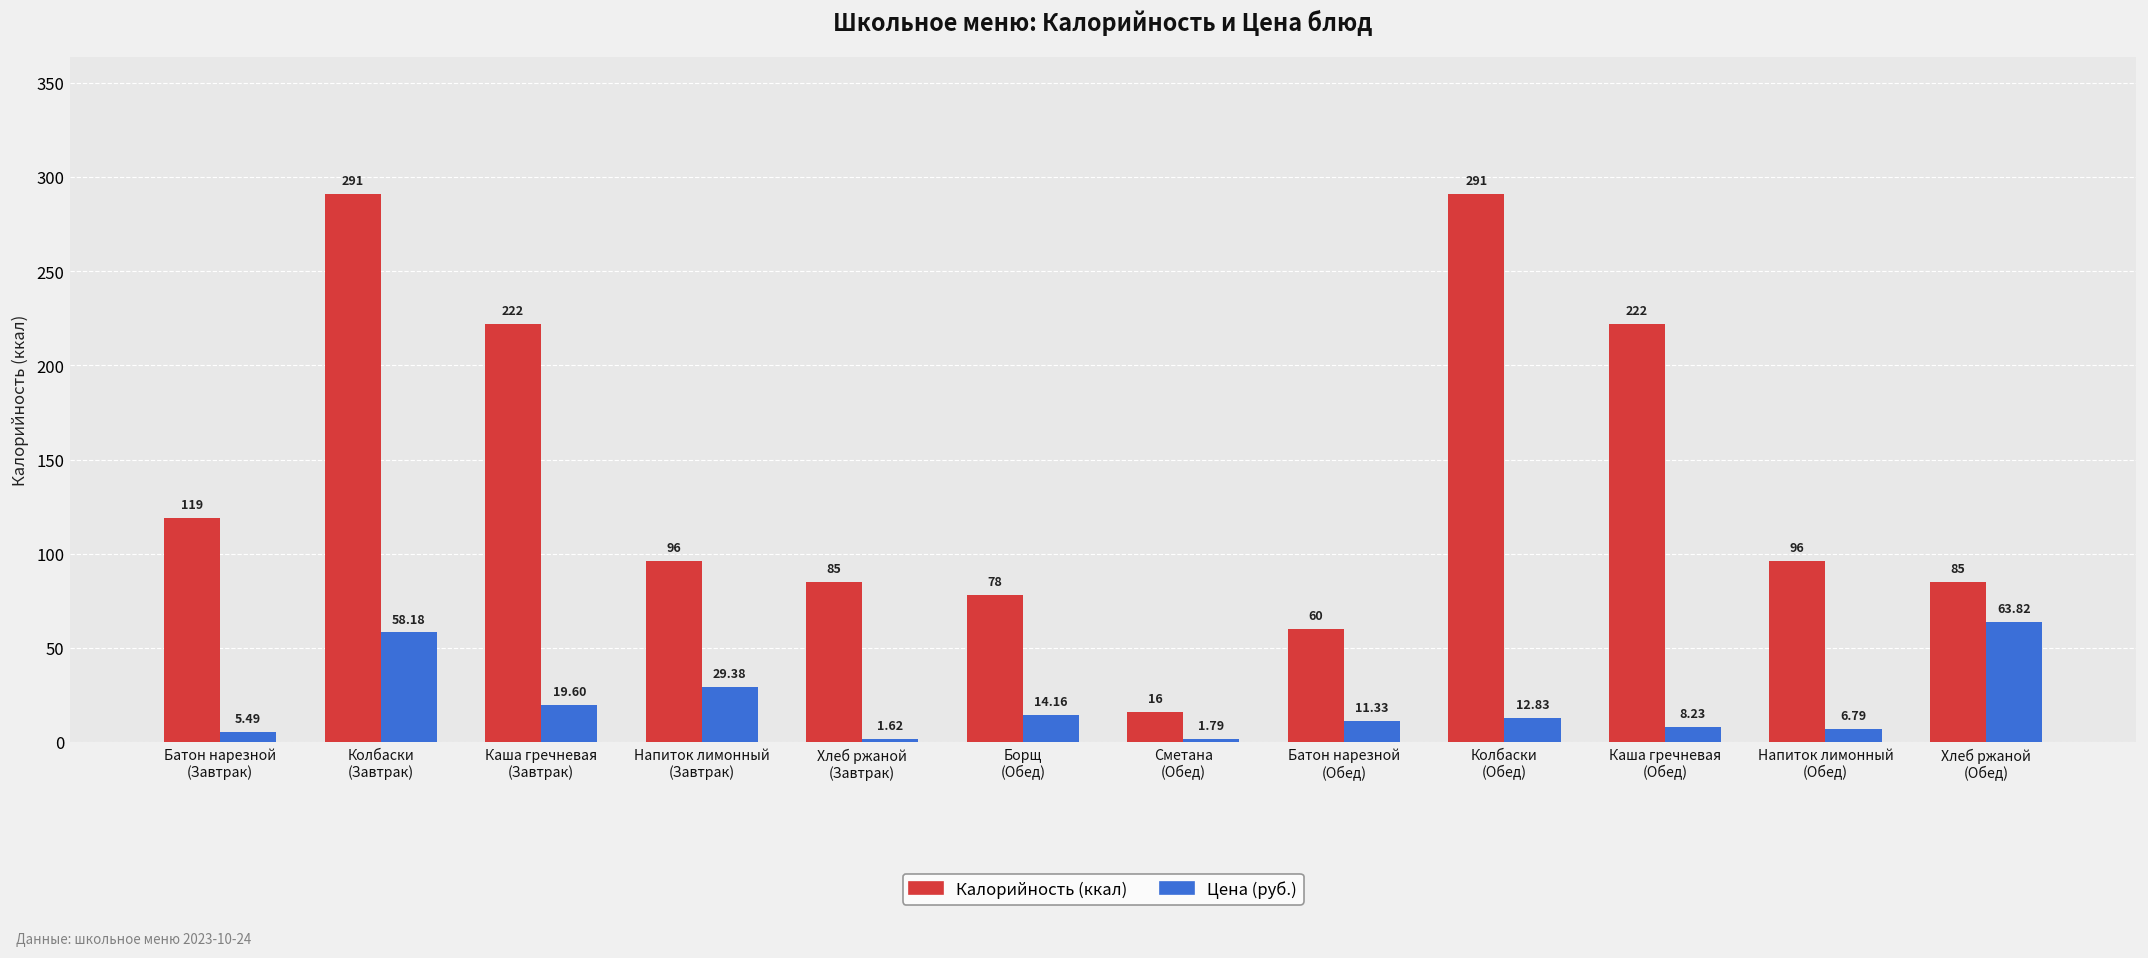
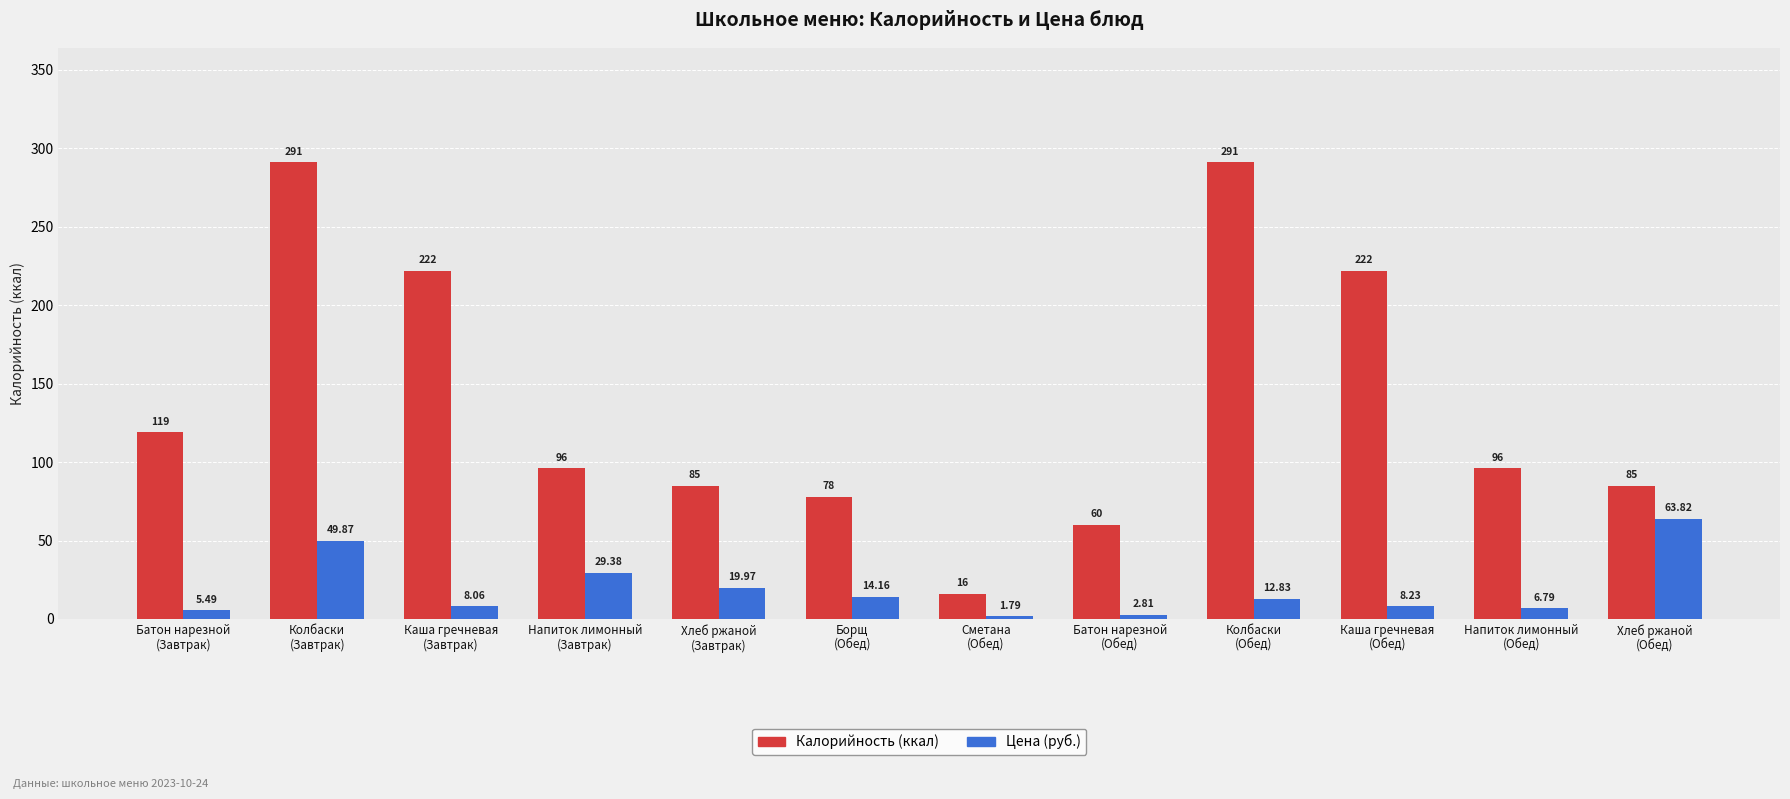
Цена (руб.), Колбаски (Завтрак): 58.18 -> 49.87
Цена (руб.), Каша гречневая (Завтрак): 19.60 -> 8.06
Цена (руб.), Хлеб ржаной (Завтрак): 1.62 -> 19.97
Цена (руб.), Батон нарезной (Обед): 11.33 -> 2.81
